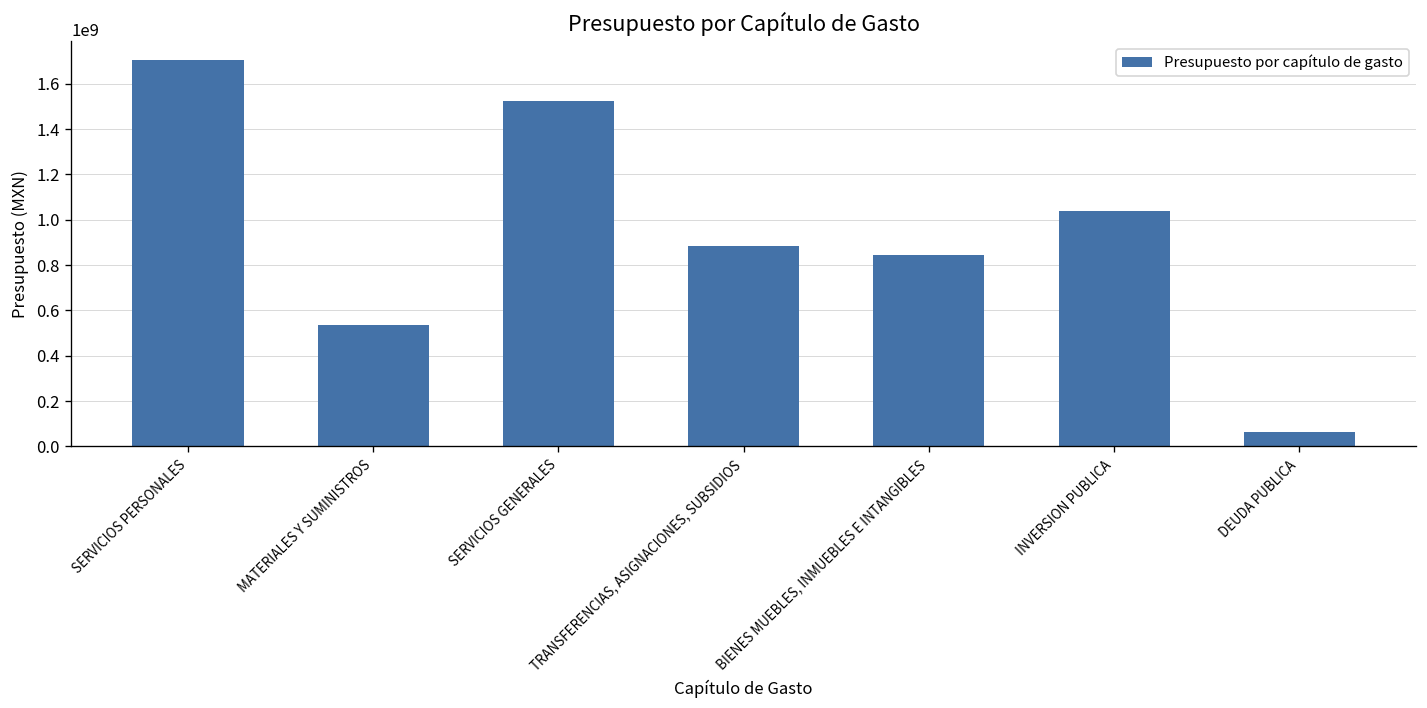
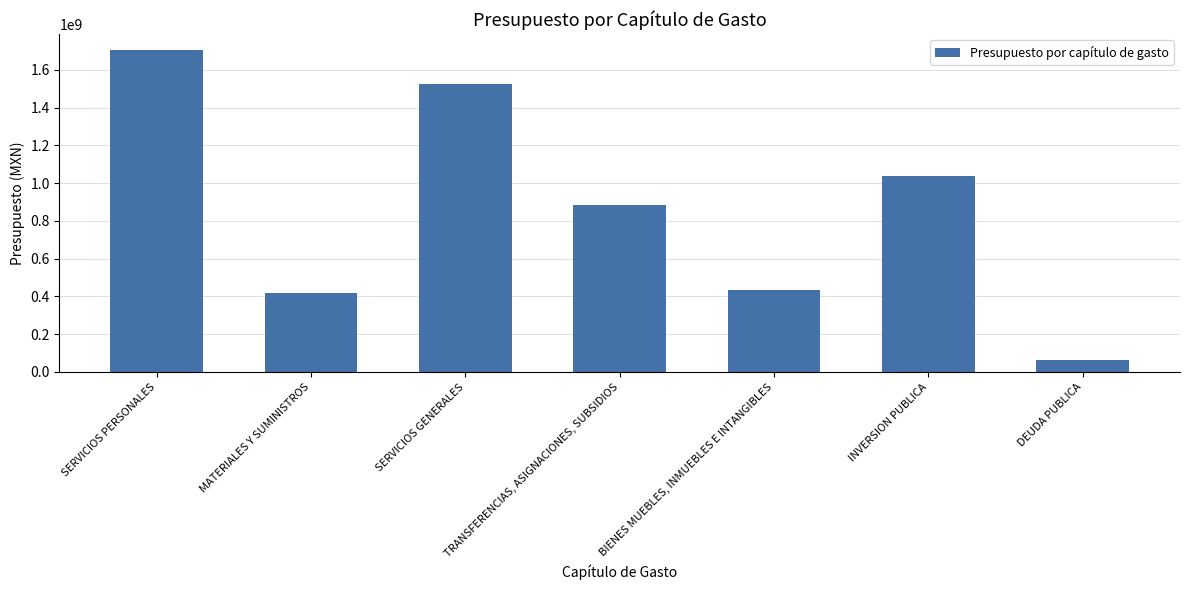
MATERIALES Y SUMINISTROS: 540000000 -> 420000000
BIENES MUEBLES, INMUEBLES E INTANGIBLES: 850000000 -> 430000000
